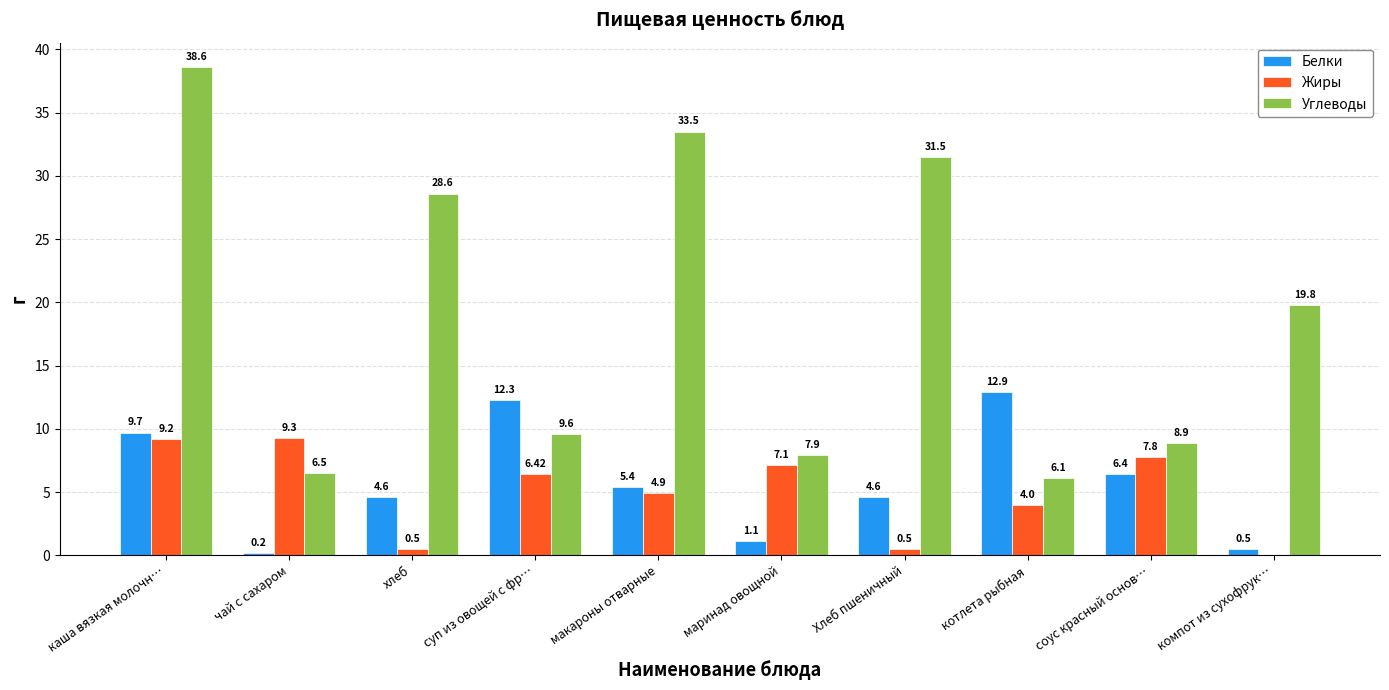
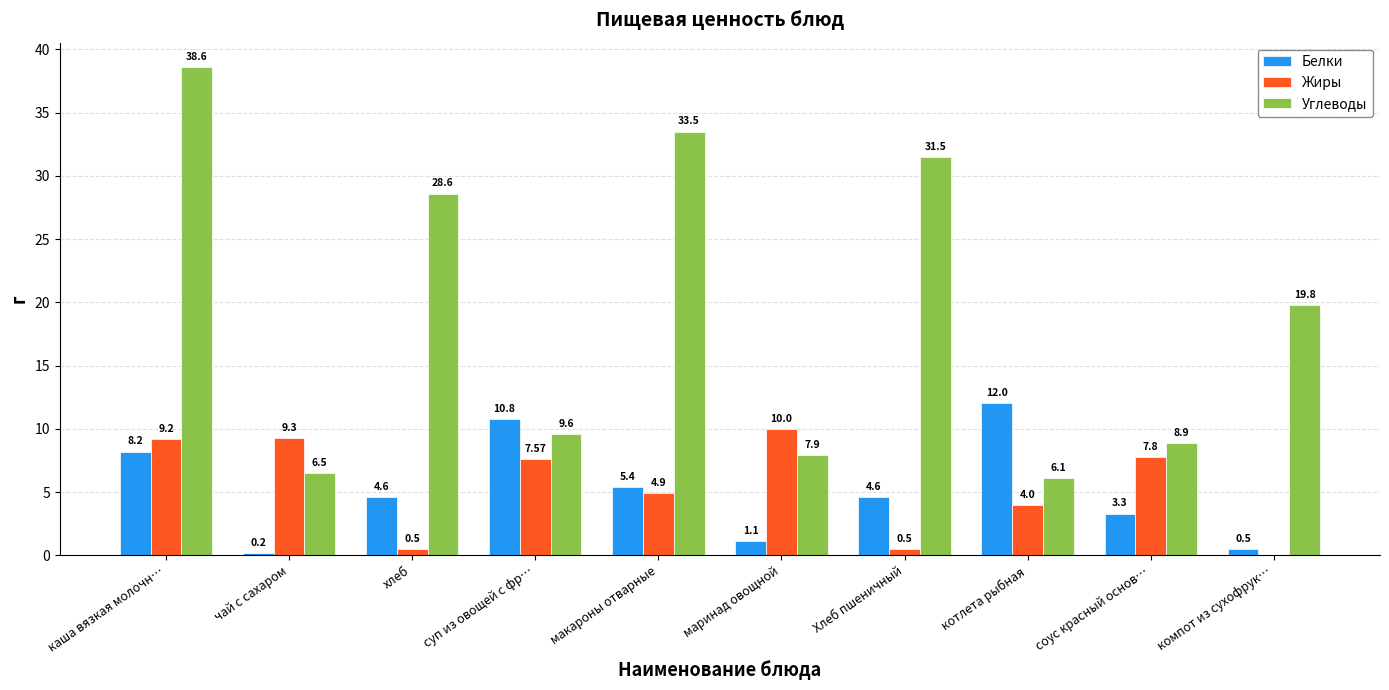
Белки, каша вязкая молочн…: 9.7 -> 8.2
Белки, суп из овощей с фр…: 12.3 -> 10.8
Жиры, суп из овощей с фр…: 6.42 -> 7.57
Жиры, маринад овощной: 7.1 -> 10.0
Белки, котлета рыбная: 12.9 -> 12.0
Белки, соус красный основ…: 6.4 -> 3.3
